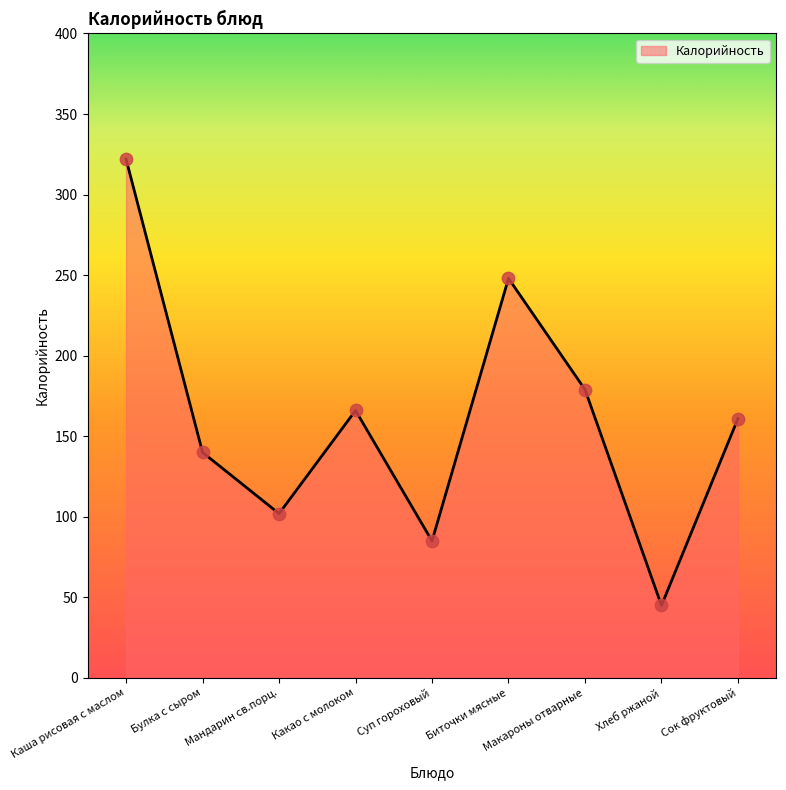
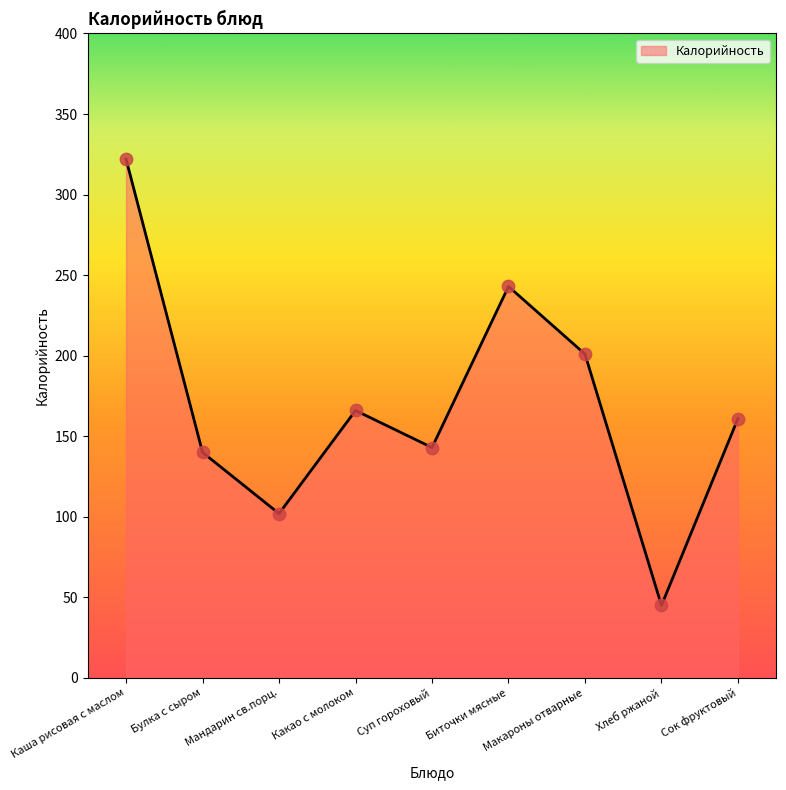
Суп гороховый: 85 -> 143
Биточки мясные: 248 -> 243
Макароны отварные: 179 -> 201
